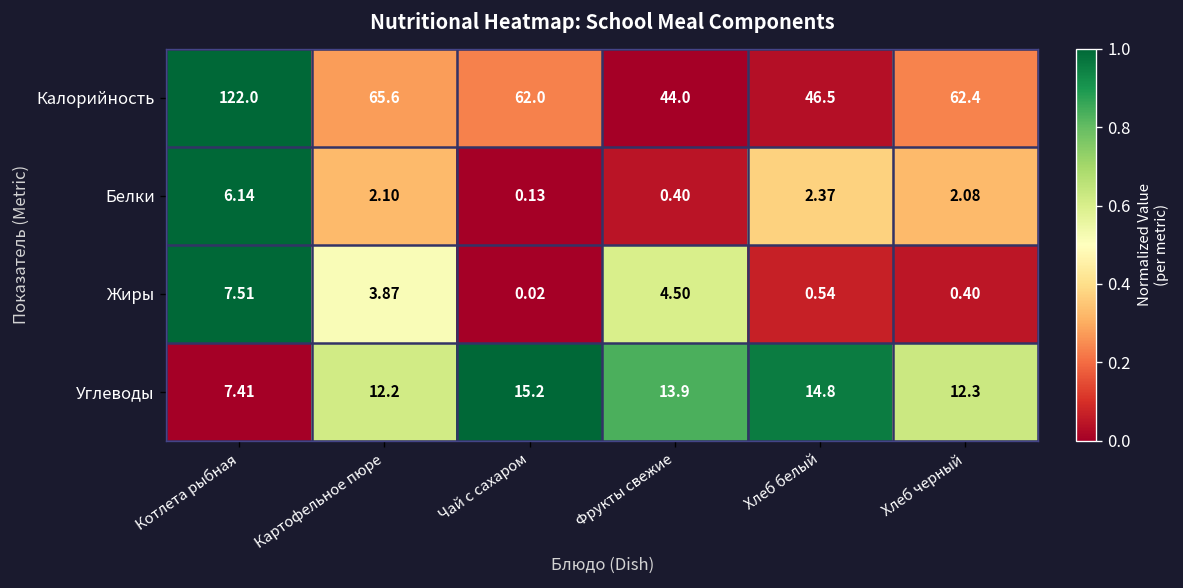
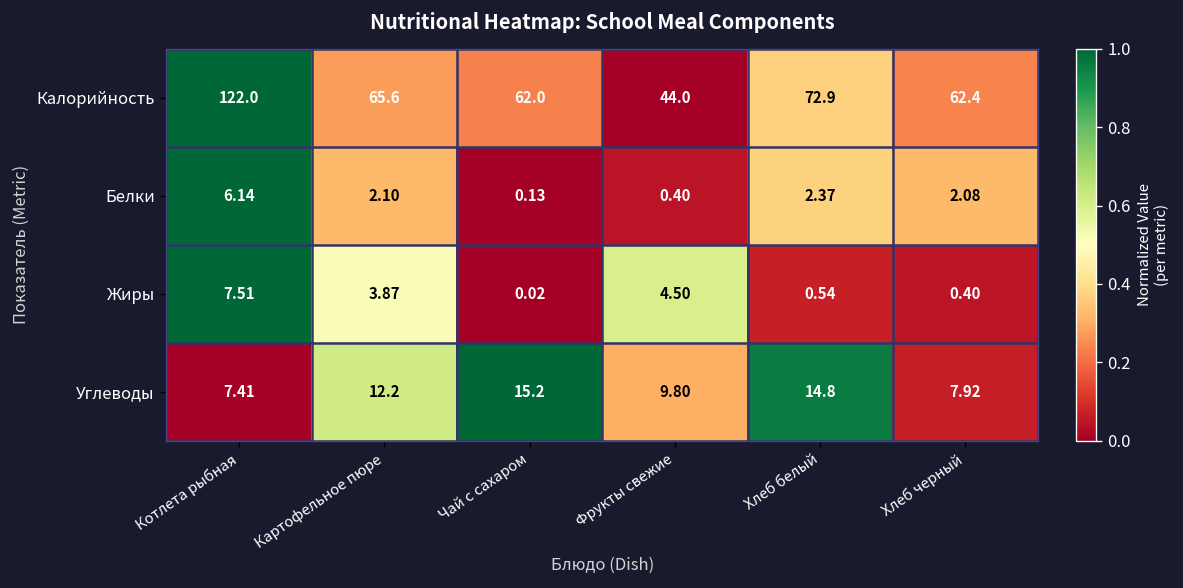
Калорийность, Хлеб белый: 46.5 -> 72.9
Углеводы, Фрукты свежие: 13.9 -> 9.80
Углеводы, Хлеб черный: 12.3 -> 7.92
